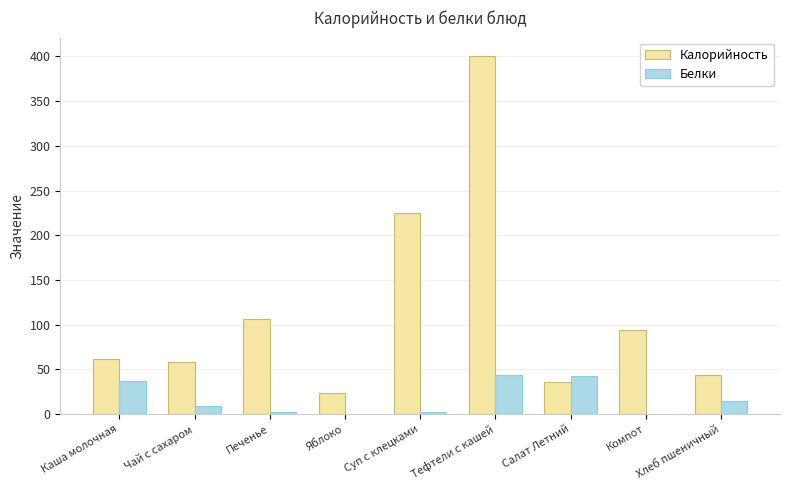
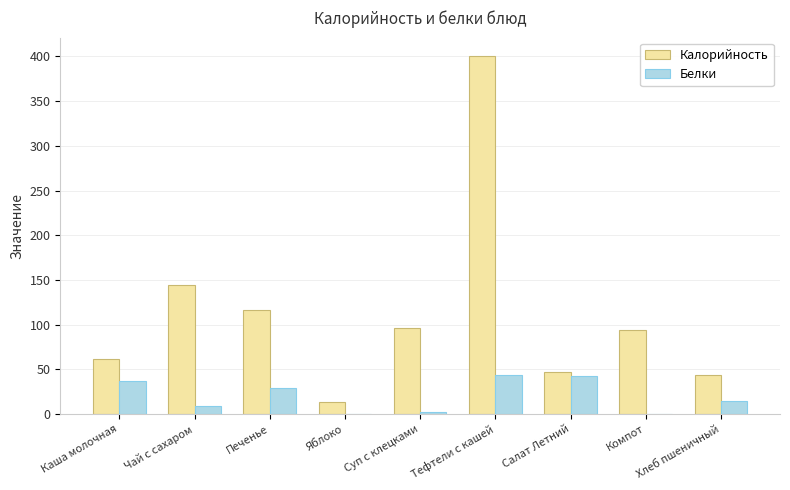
Калорийность, Чай с сахаром: 60 -> 150
Калорийность, Печенье: 110 -> 120
Белки, Печенье: 0 -> 30
Калорийность, Яблоко: 20 -> 10
Калорийность, Суп с клецками: 230 -> 100
Калорийность, Салат Летний: 40 -> 50
